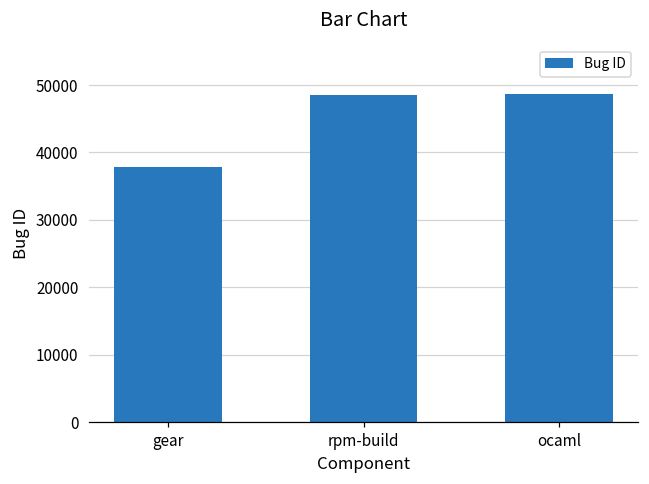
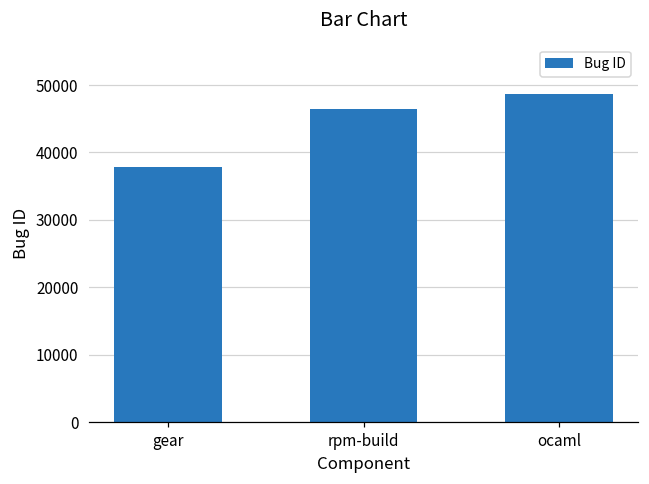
rpm-build: 48000 -> 46000
